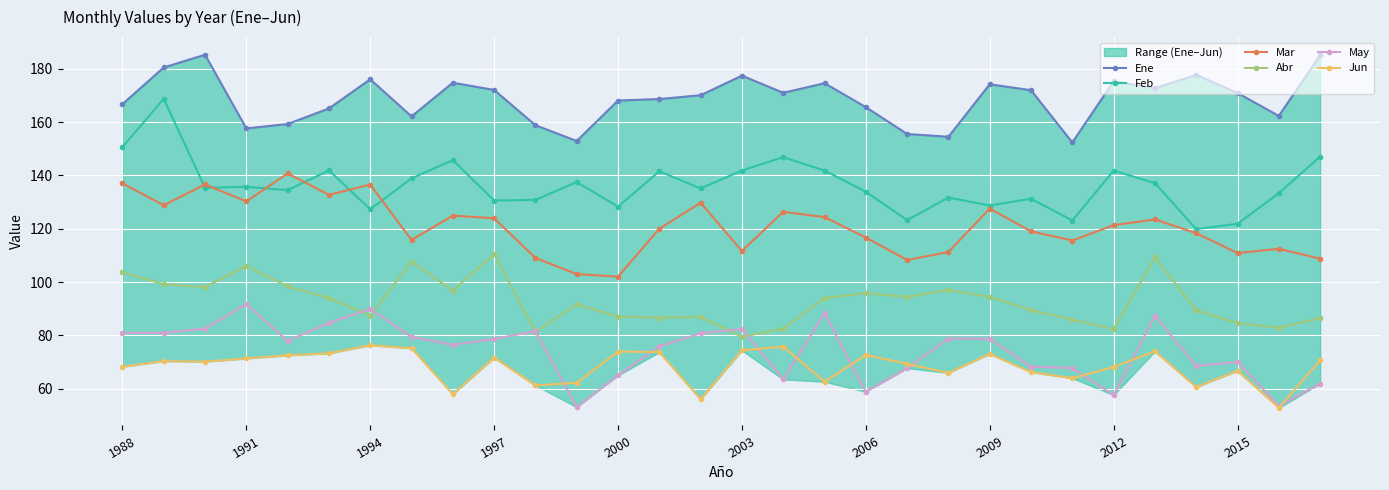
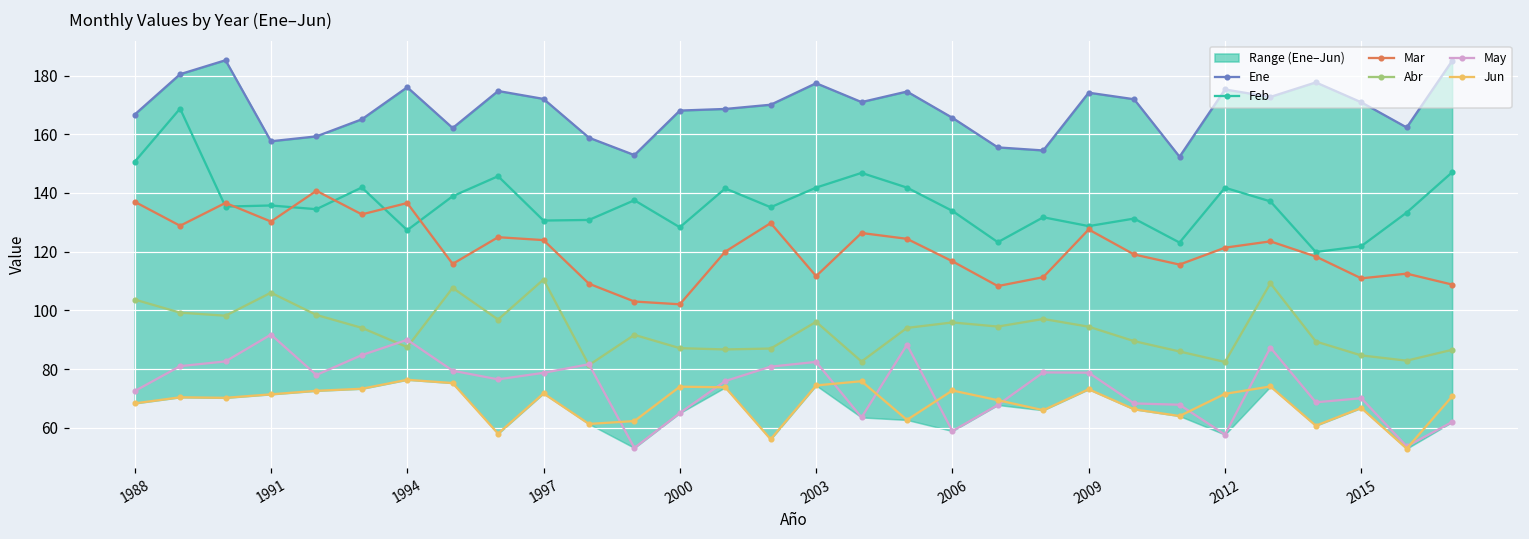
May, 1988: 81 -> 72
Abr, 2003: 80 -> 96
Jun, 2012: 68 -> 72
